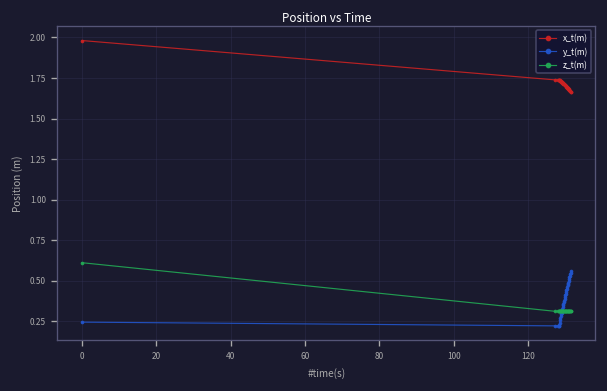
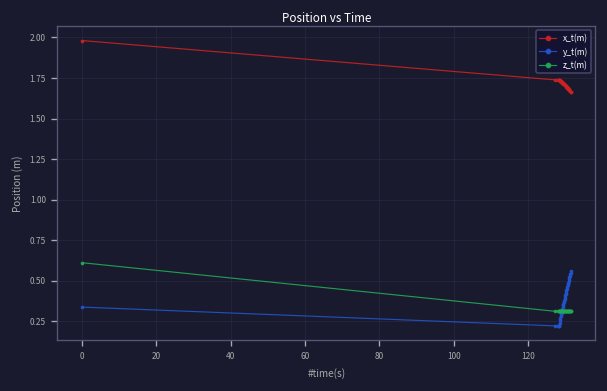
y_t(m), 0: 0.24 -> 0.34
